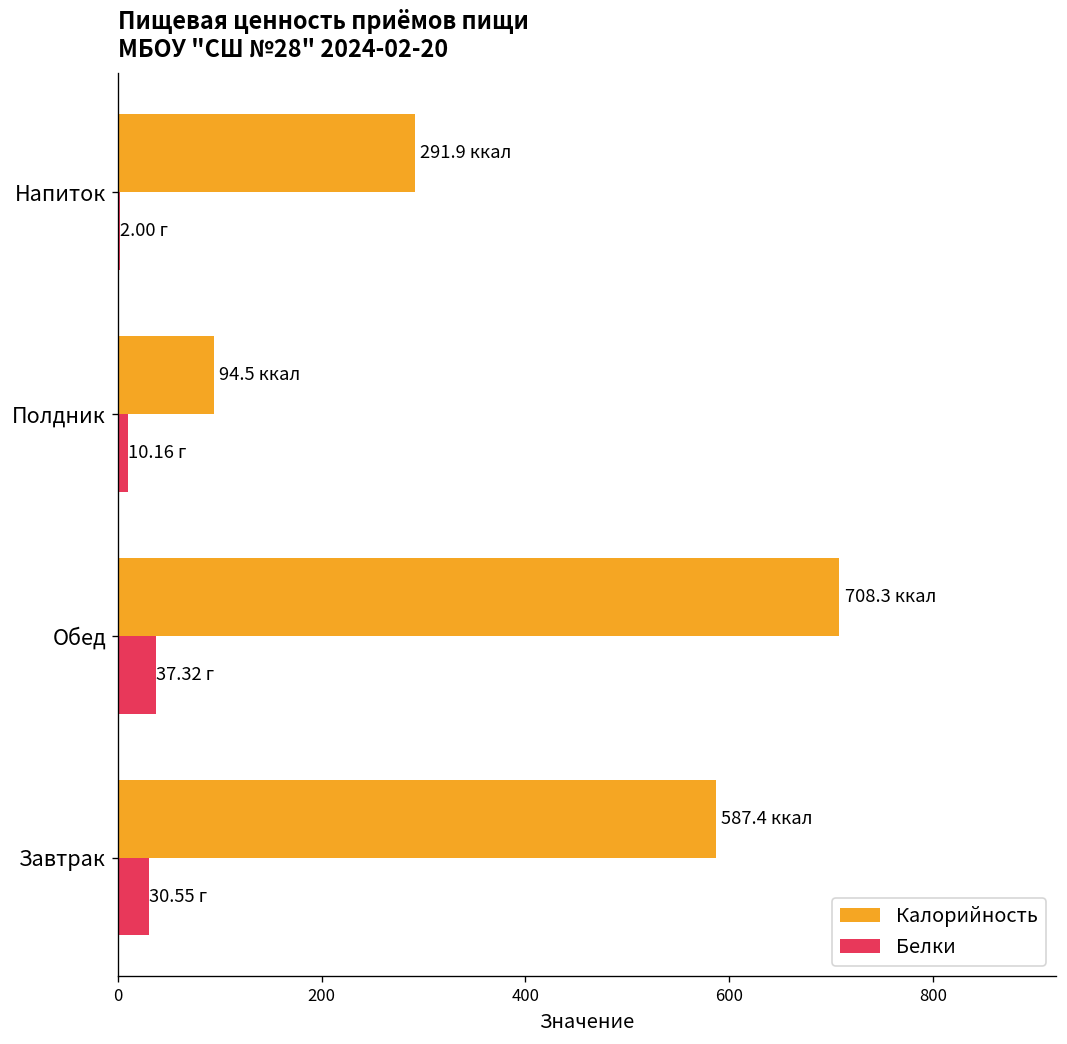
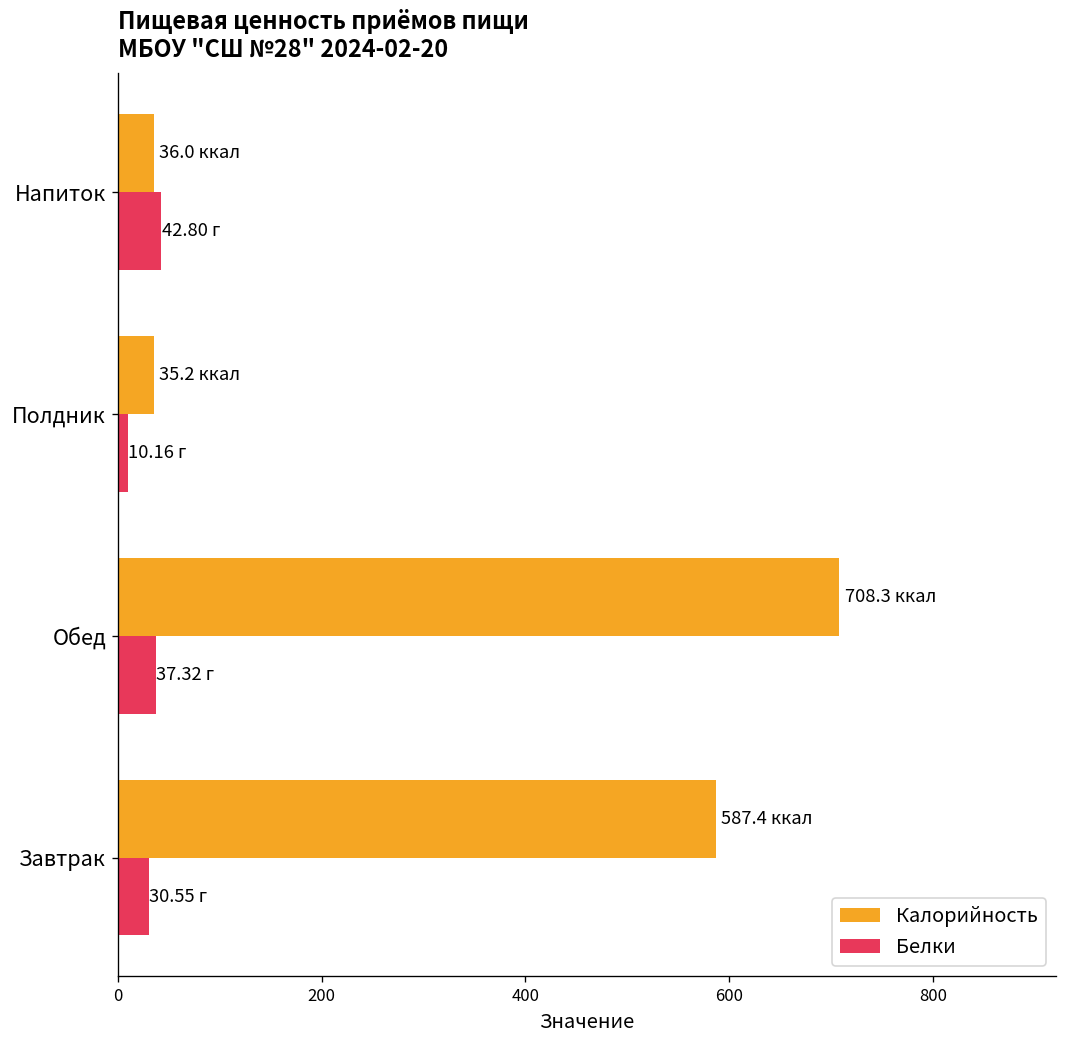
Калорийность, Напиток: 291.9 -> 36.0
Белки, Напиток: 2.00 -> 42.80
Калорийность, Полдник: 94.5 -> 35.2
